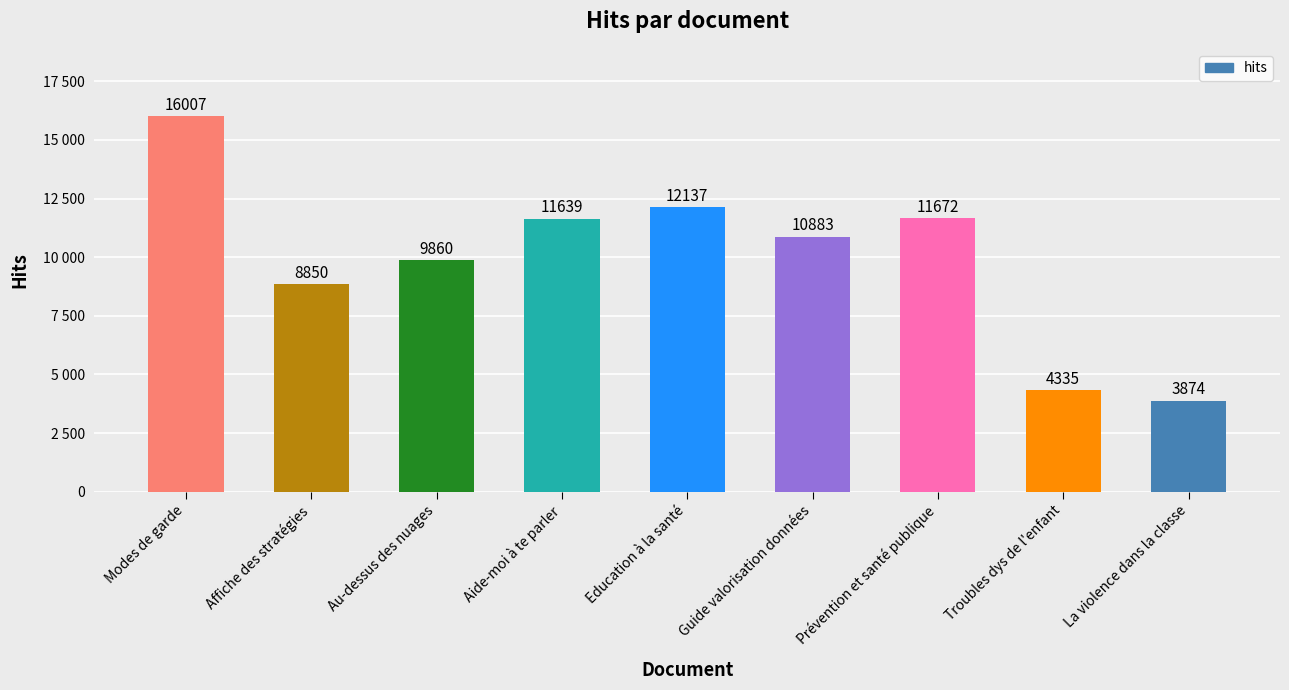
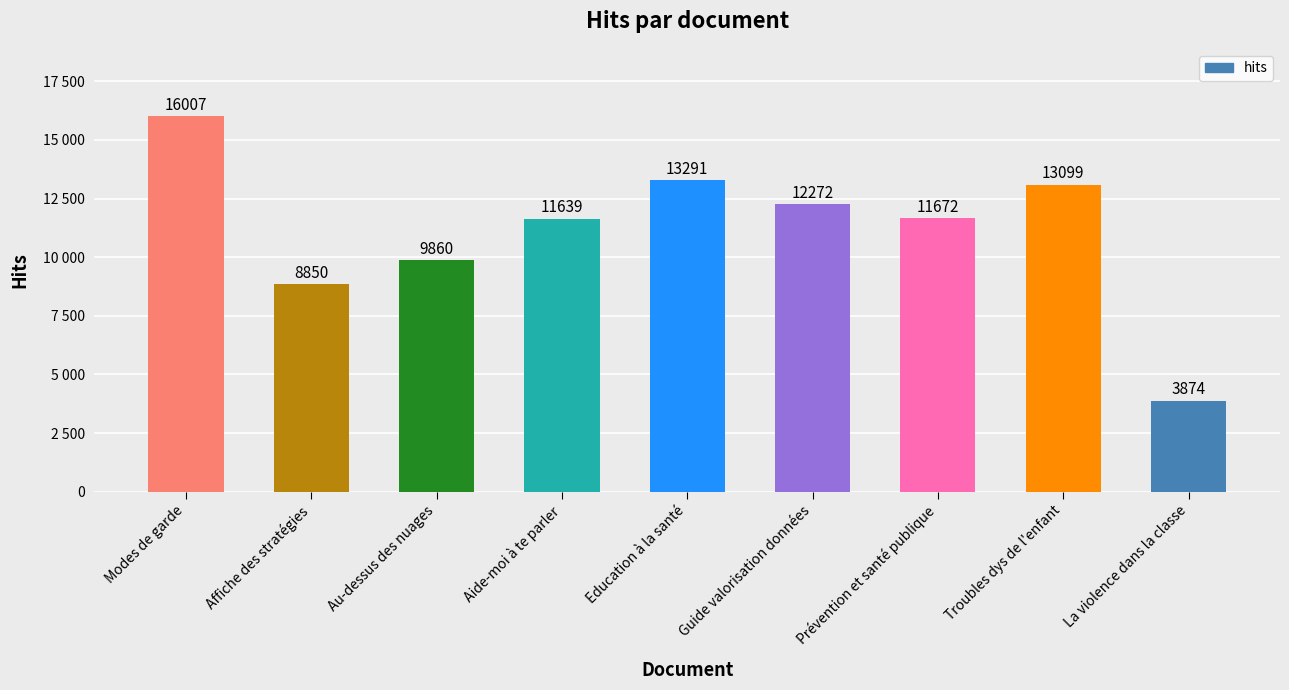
Education à la santé: 12137 -> 13291
Guide valorisation données: 10883 -> 12272
Troubles dys de l'enfant: 4335 -> 13099
